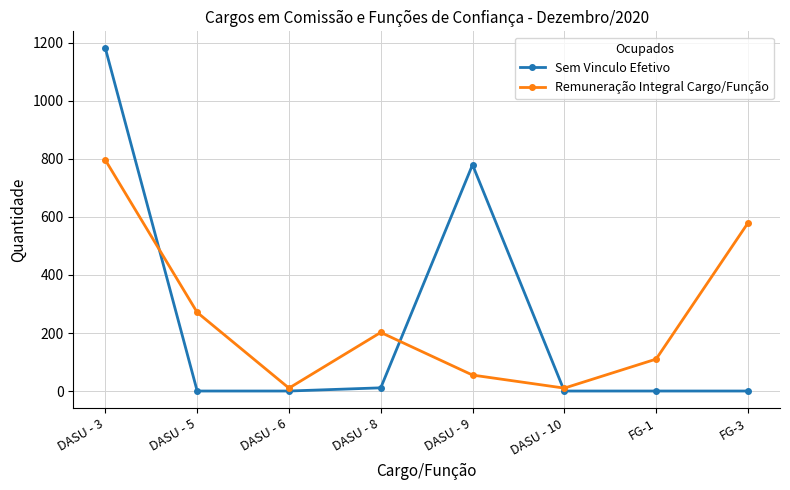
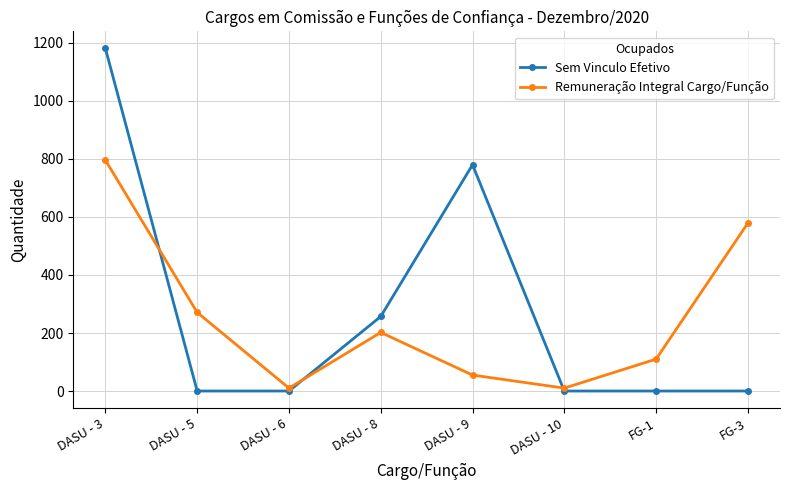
Sem Vinculo Efetivo, DASU - 8: 10 -> 260
